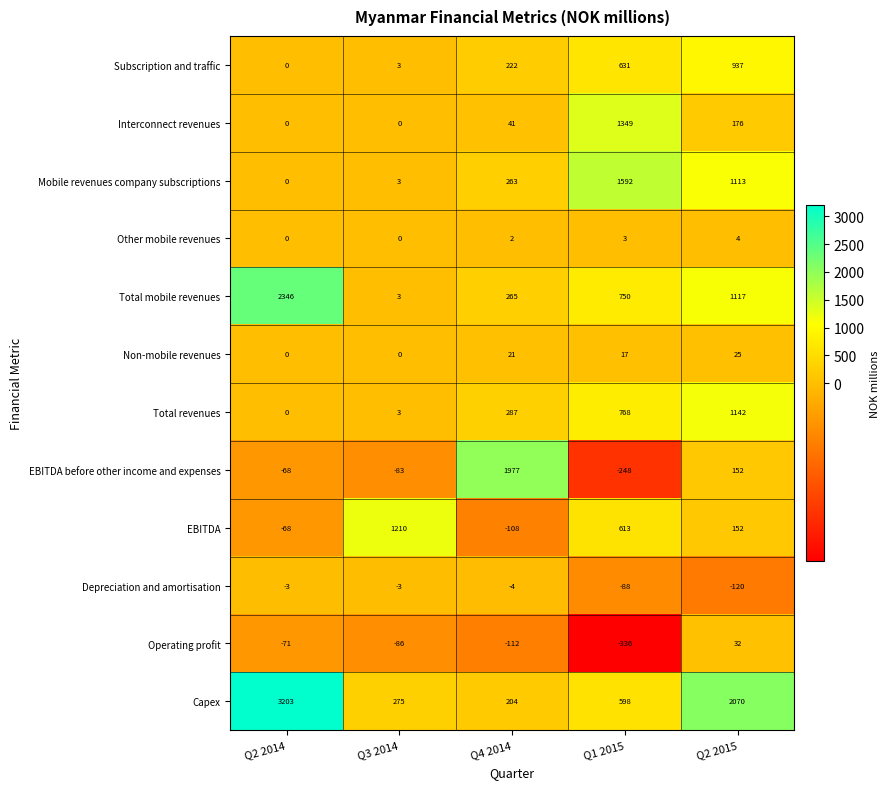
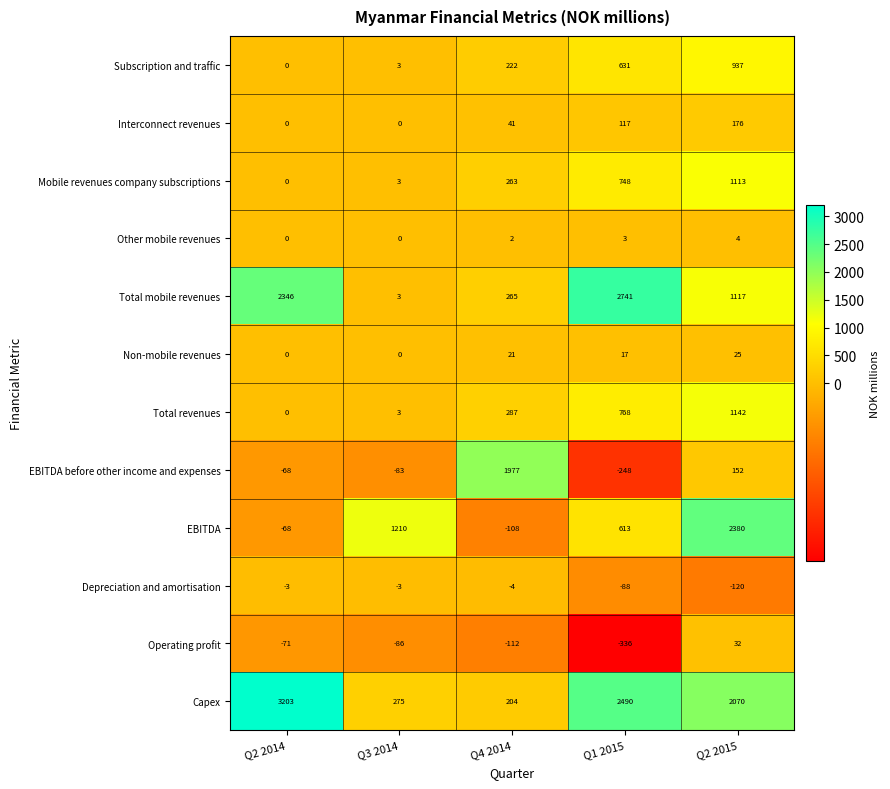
Interconnect revenues, Q1 2015: 1349 -> 117
Mobile revenues company subscriptions, Q1 2015: 1592 -> 748
Total mobile revenues, Q1 2015: 750 -> 2741
EBITDA, Q2 2015: 152 -> 2380
Capex, Q1 2015: 598 -> 2490
